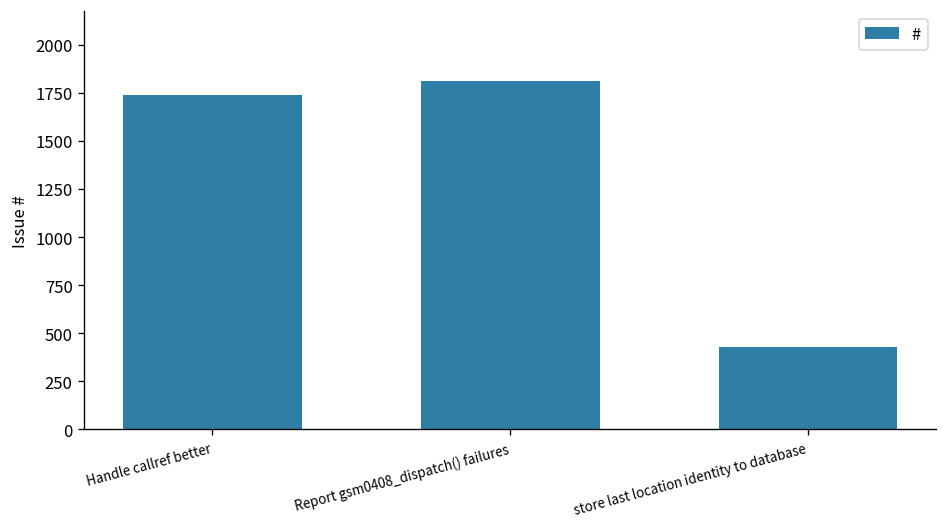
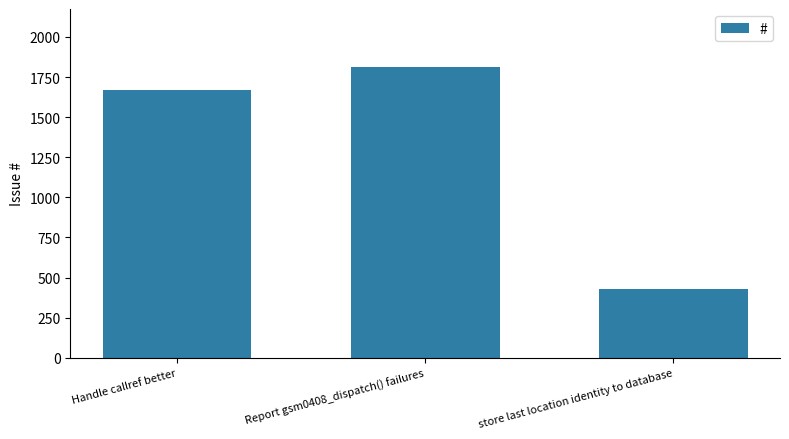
Handle callref better: 1740 -> 1670
